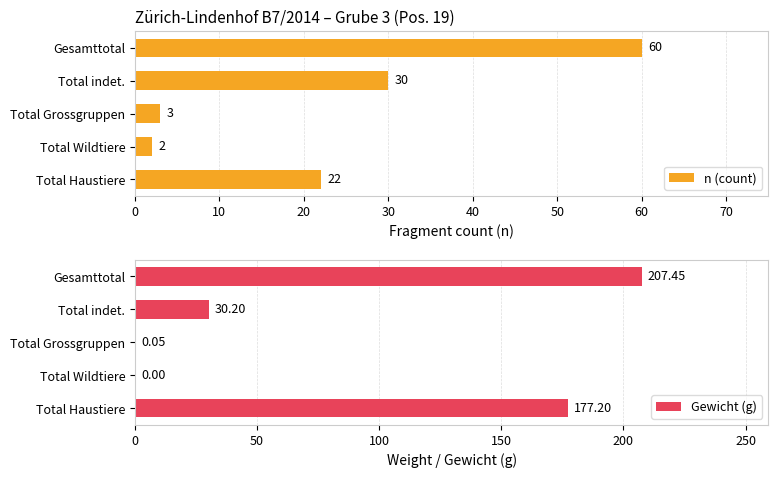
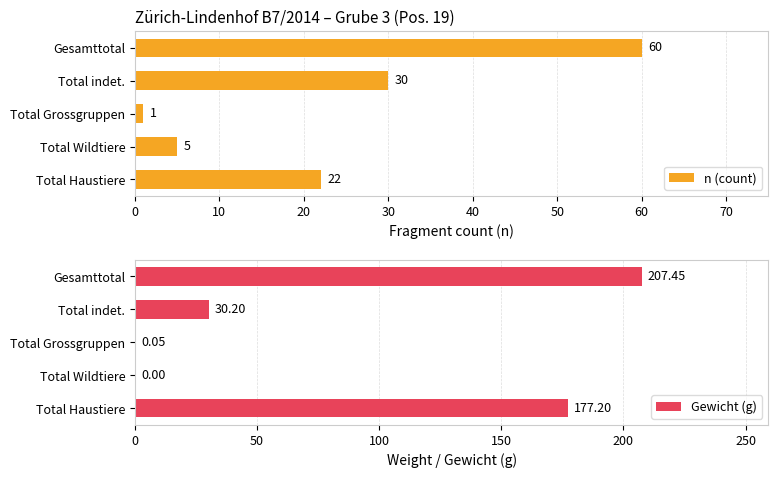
Zürich-Lindenhof B7/2014 – Grube 3 (Pos. 19), Total Grossgruppen: 3 -> 1
Zürich-Lindenhof B7/2014 – Grube 3 (Pos. 19), Total Wildtiere: 2 -> 5
